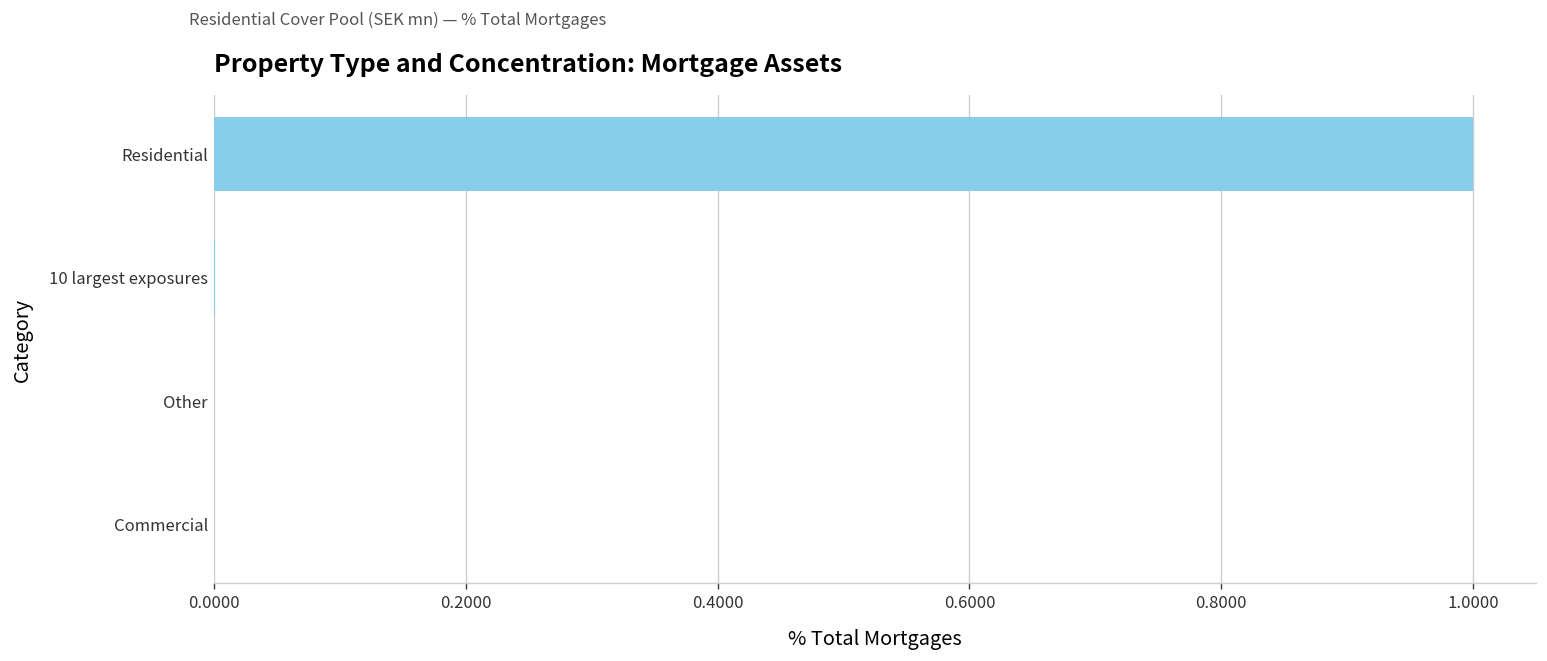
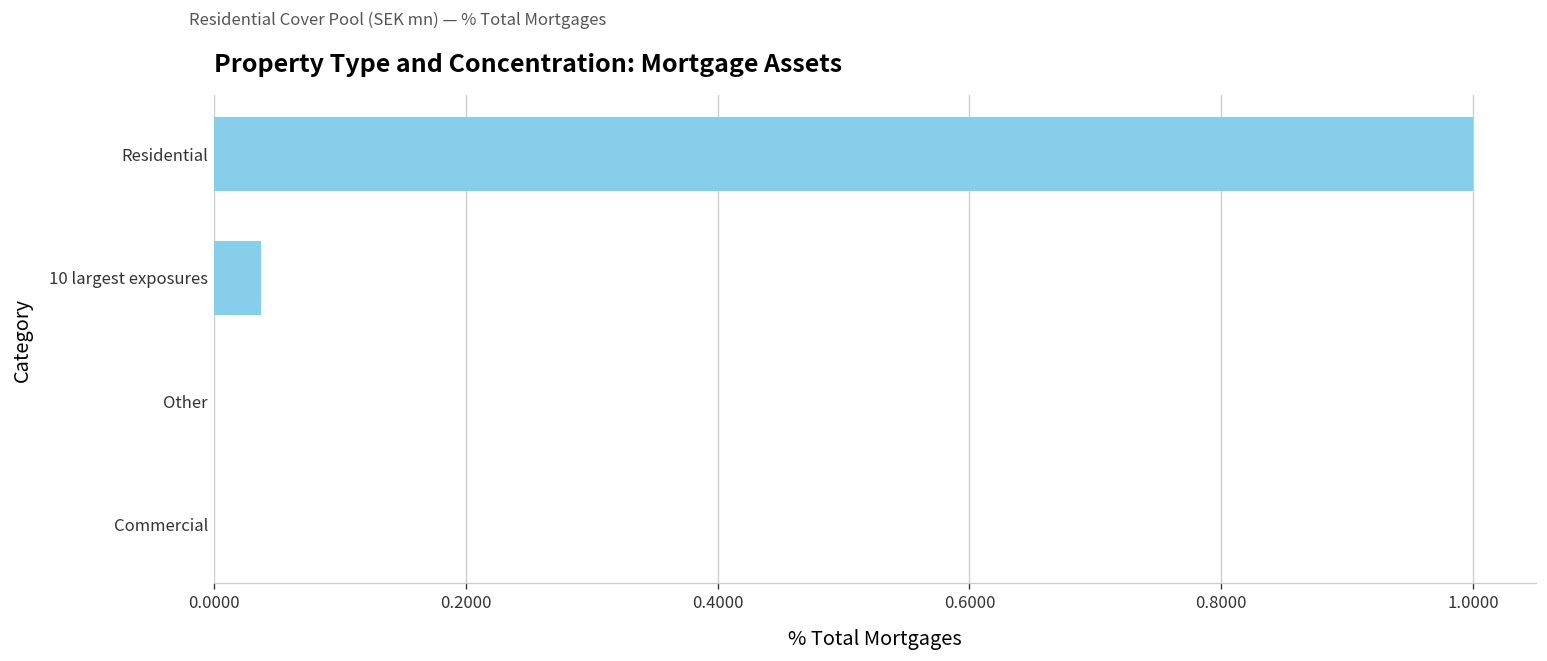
10 largest exposures: 0.001 -> 0.037
